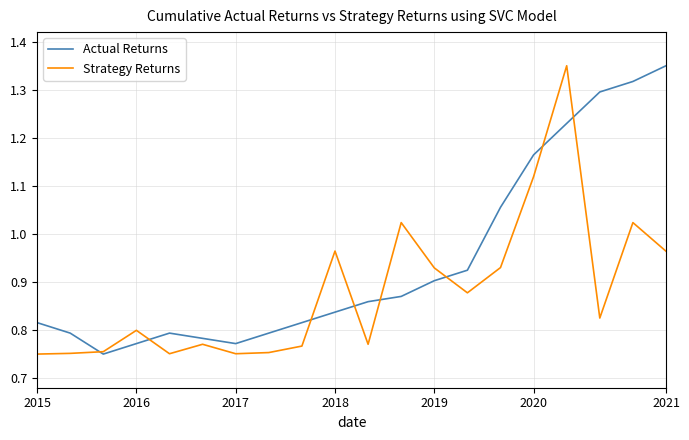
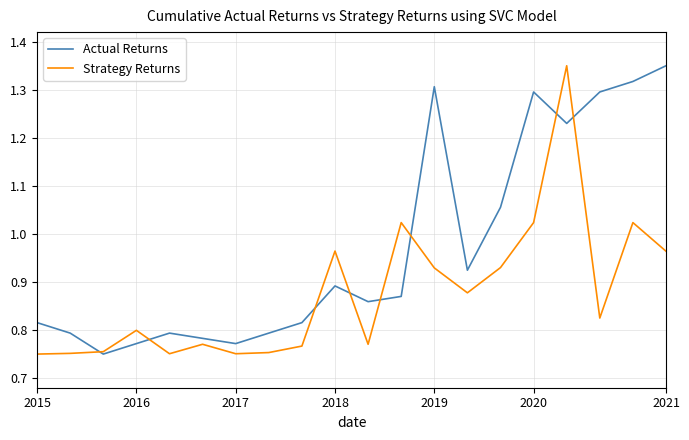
Actual Returns, 2018: 0.84 -> 0.89
Actual Returns, 2019: 0.90 -> 1.31
Actual Returns, 2020: 1.16 -> 1.30
Strategy Returns, 2020: 1.12 -> 1.02
